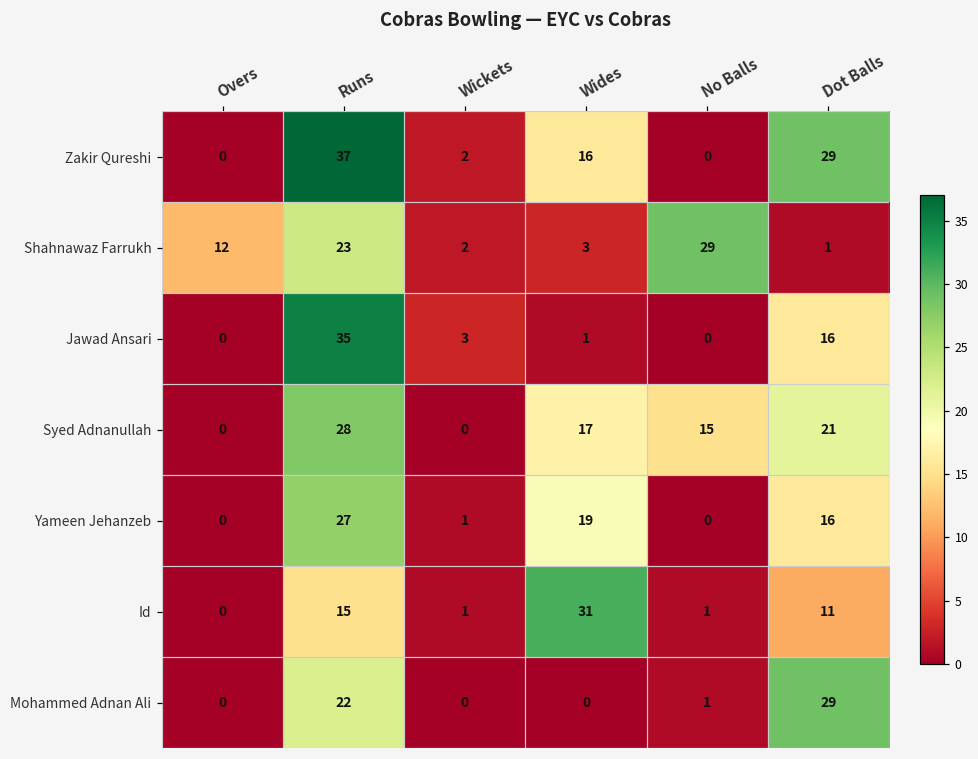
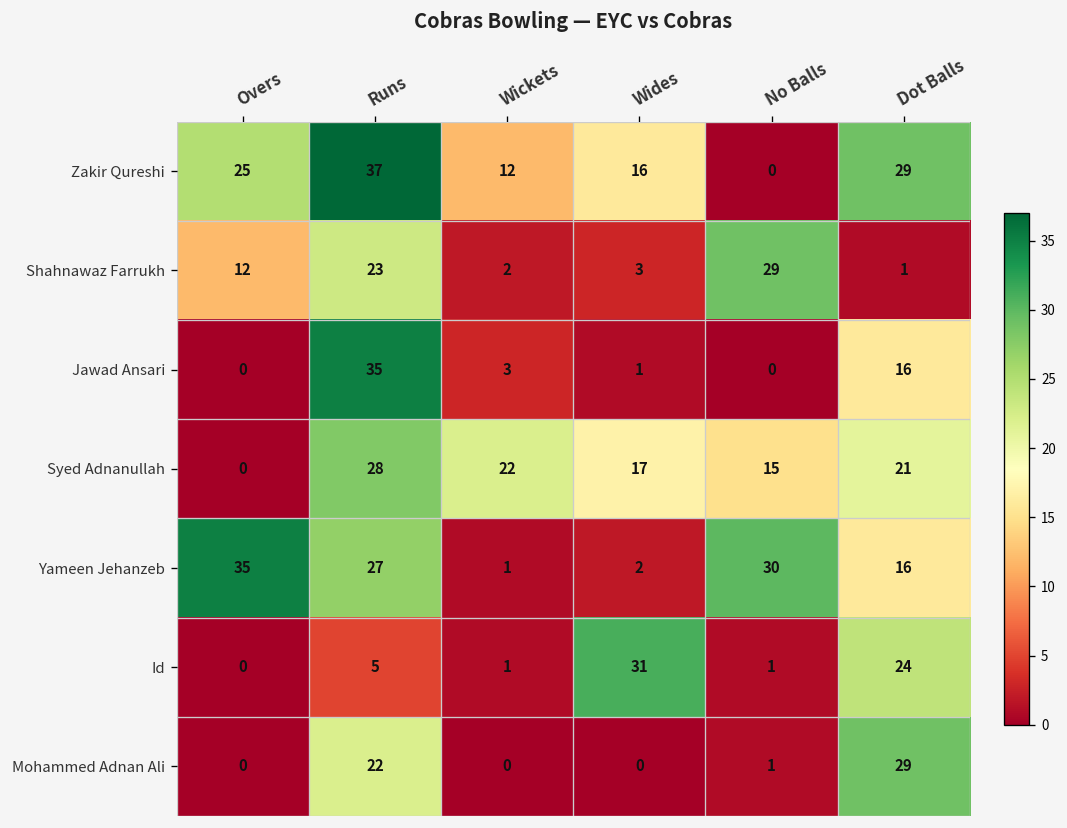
Zakir Qureshi, Overs: 0 -> 25
Zakir Qureshi, Wickets: 2 -> 12
Syed Adnanullah, Wickets: 0 -> 22
Yameen Jehanzeb, Overs: 0 -> 35
Yameen Jehanzeb, Wides: 19 -> 2
Yameen Jehanzeb, No Balls: 0 -> 30
Id, Runs: 15 -> 5
Id, Dot Balls: 11 -> 24
